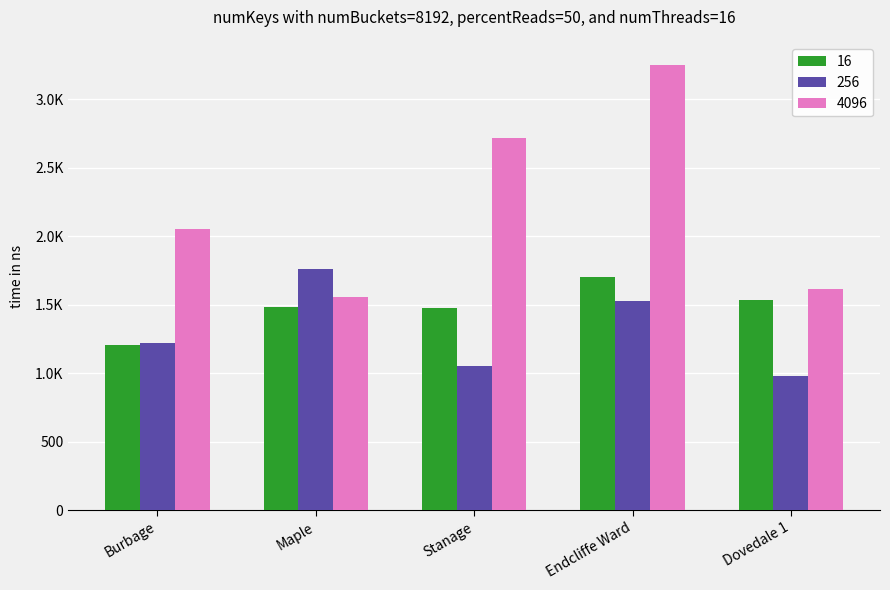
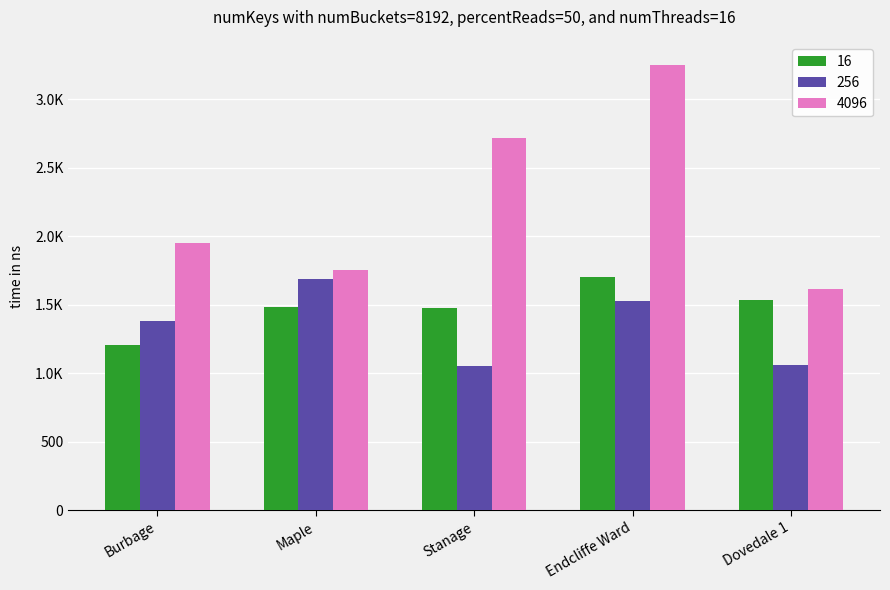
256, Burbage: 1220 -> 1380
4096, Burbage: 2060 -> 1950
256, Maple: 1770 -> 1690
4096, Maple: 1560 -> 1760
256, Dovedale 1: 980 -> 1060
